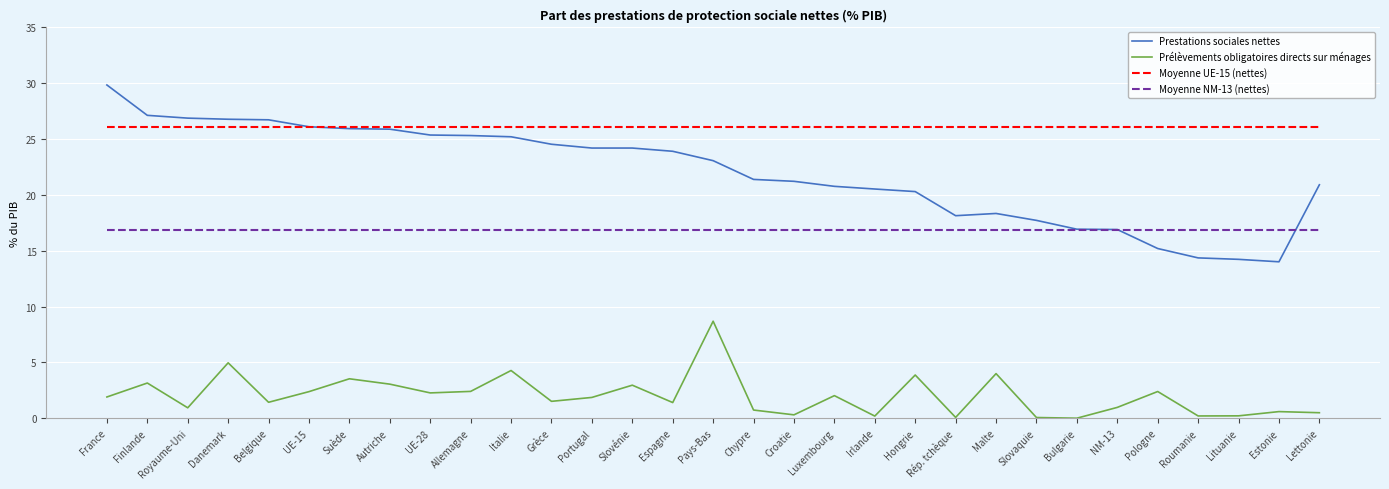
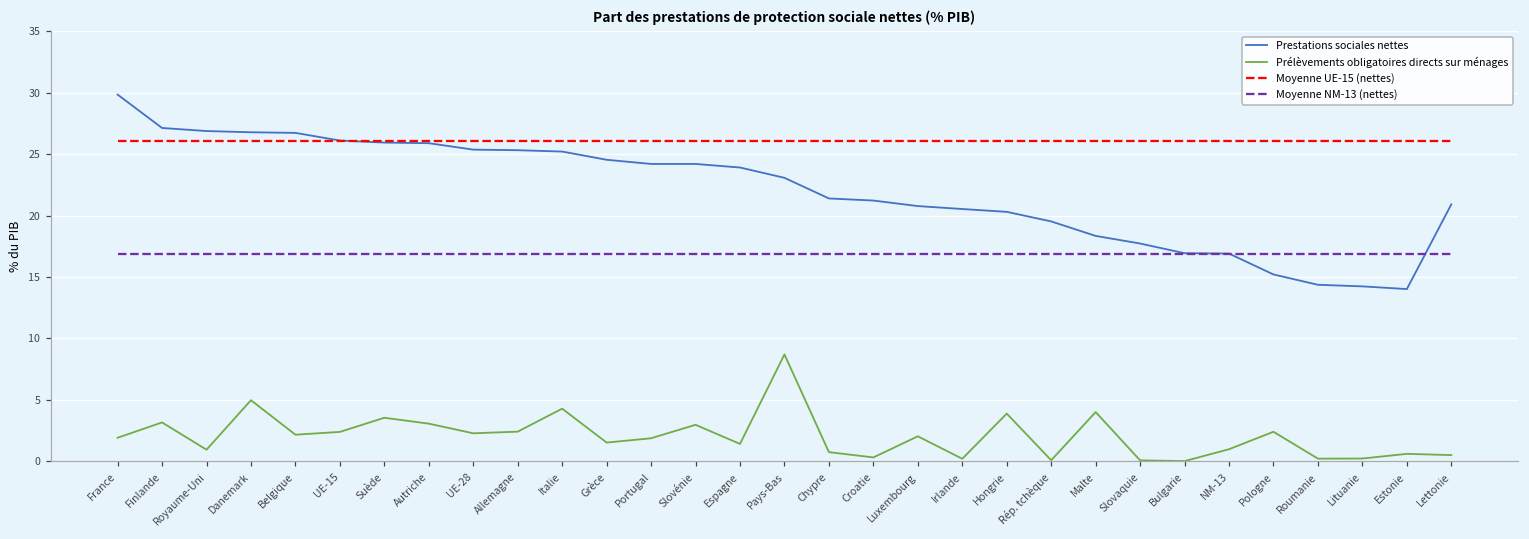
Prélèvements obligatoires directs sur ménages, Belgique: 1.4 -> 2.1
Prestations sociales nettes, Rép. tchèque: 18.1 -> 19.5
